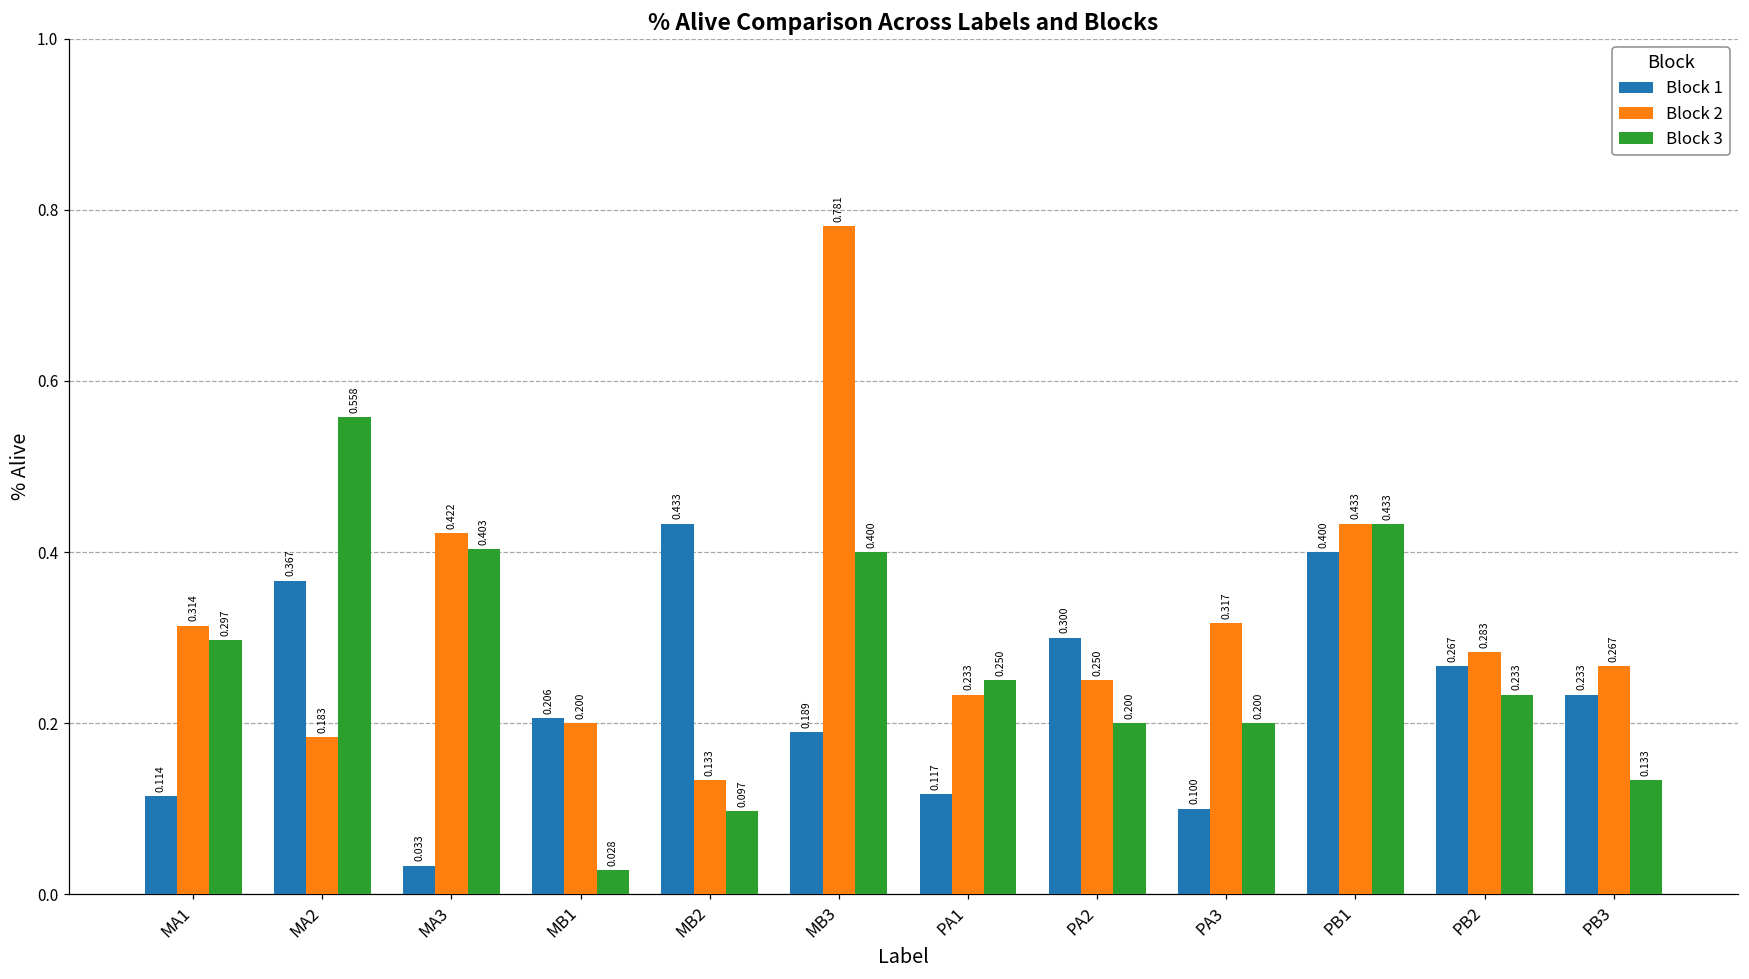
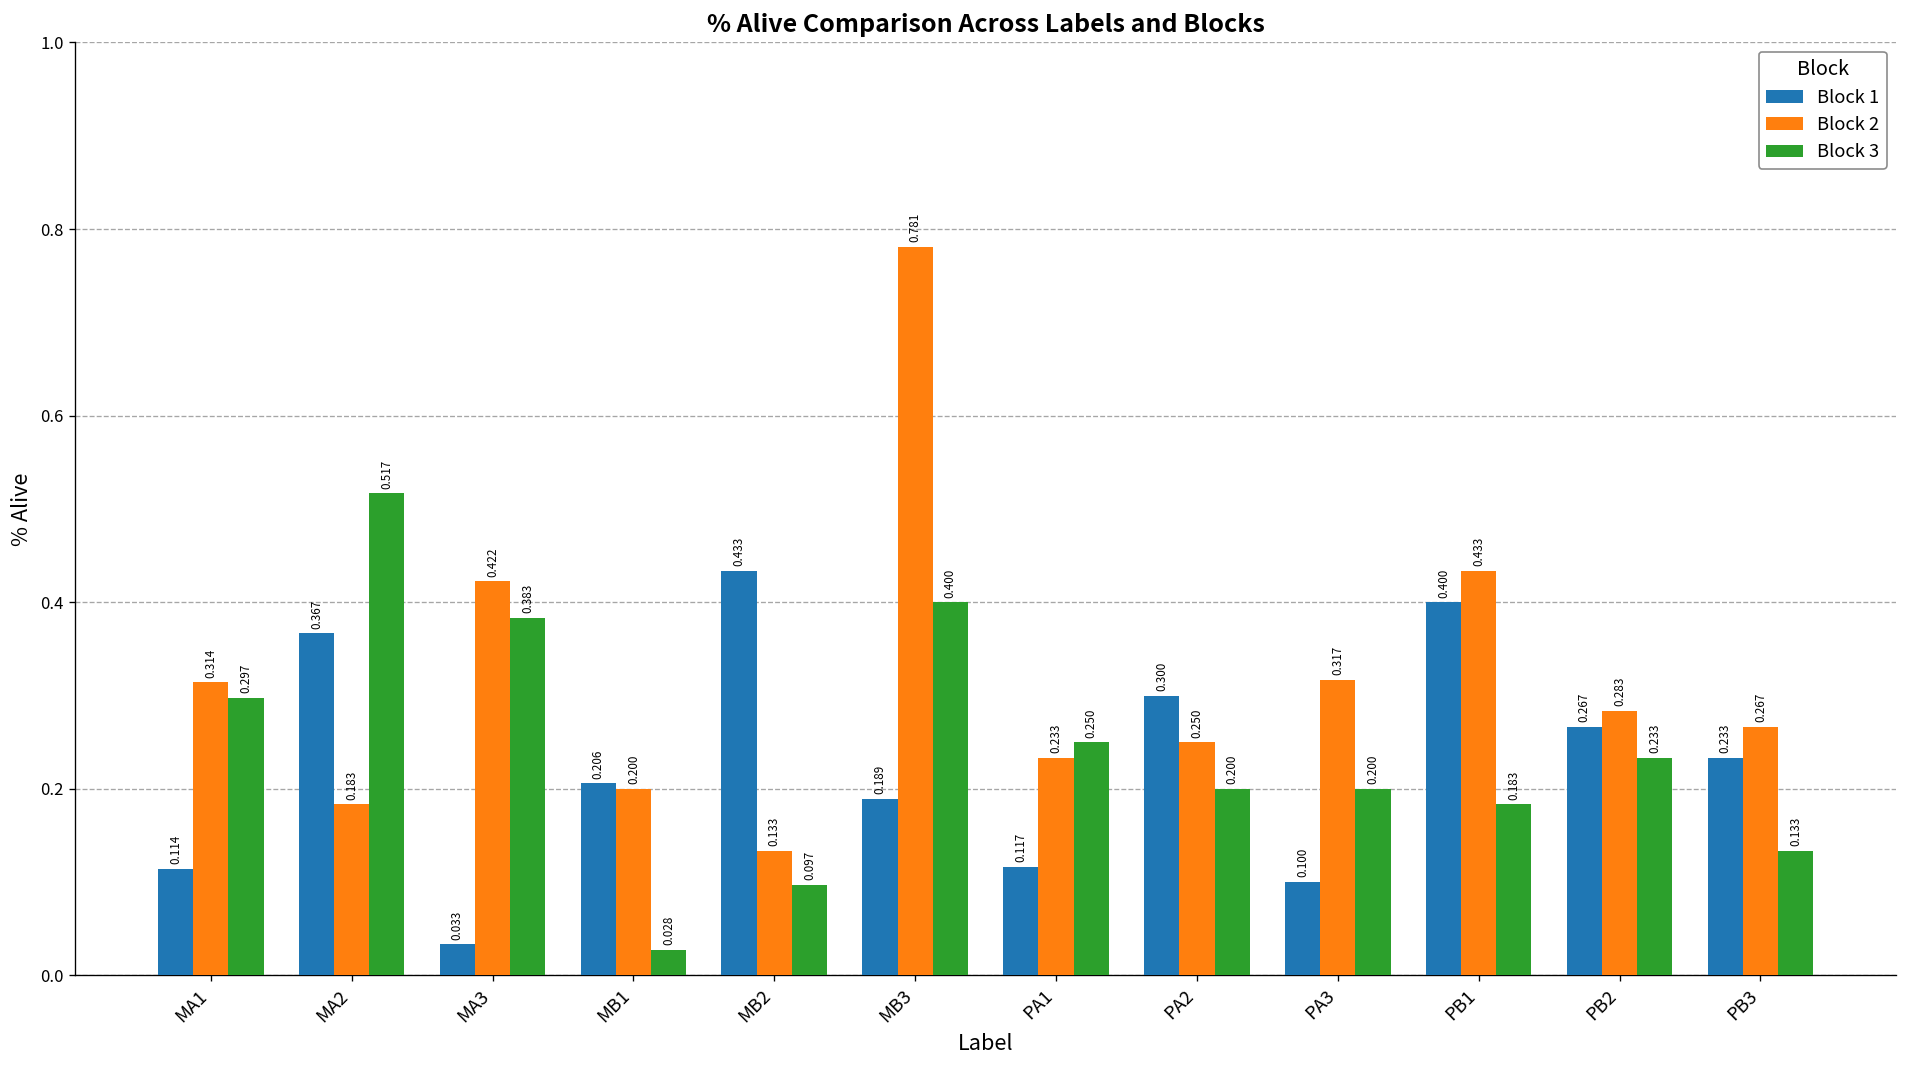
Block 3, MA2: 0.558 -> 0.517
Block 3, MA3: 0.403 -> 0.383
Block 3, PB1: 0.433 -> 0.183
